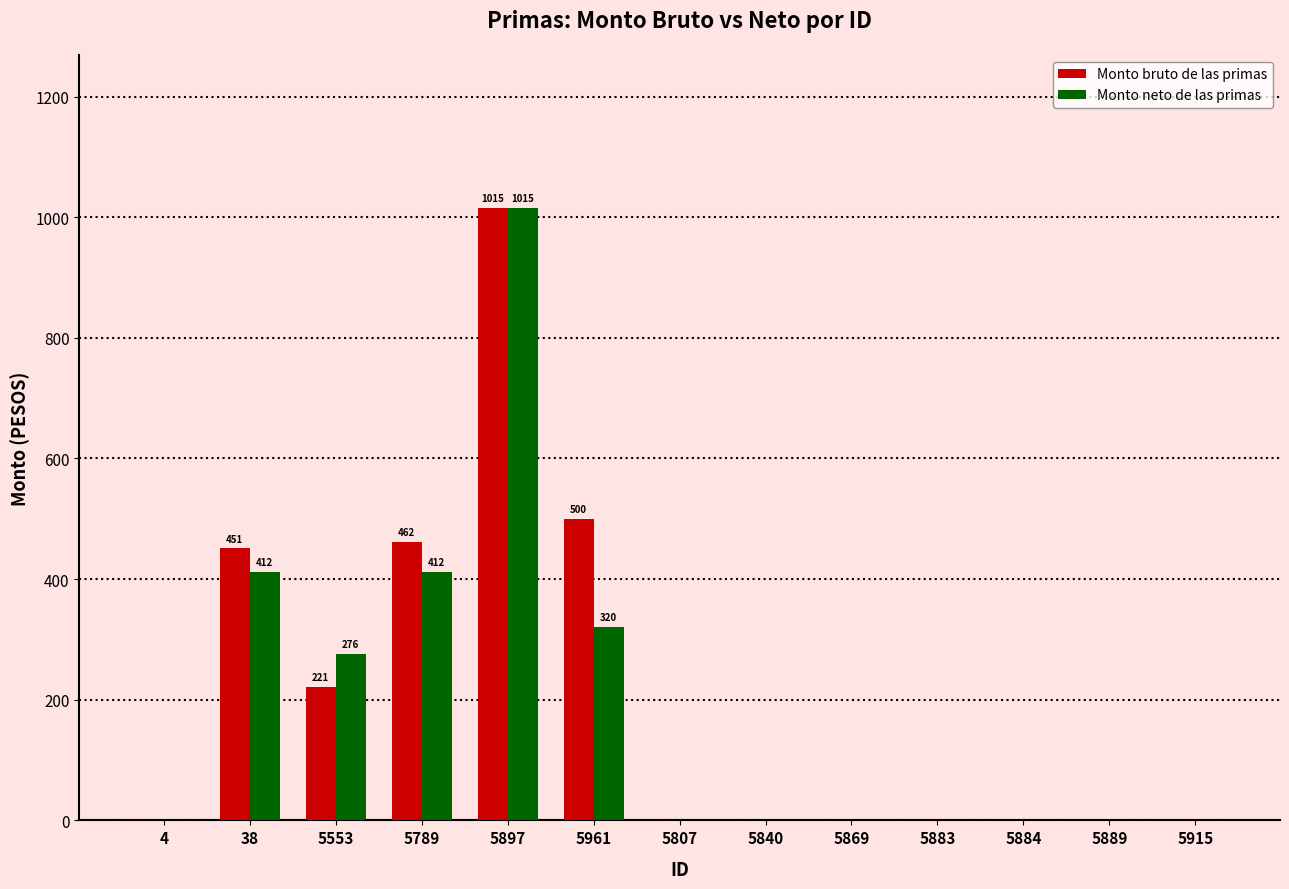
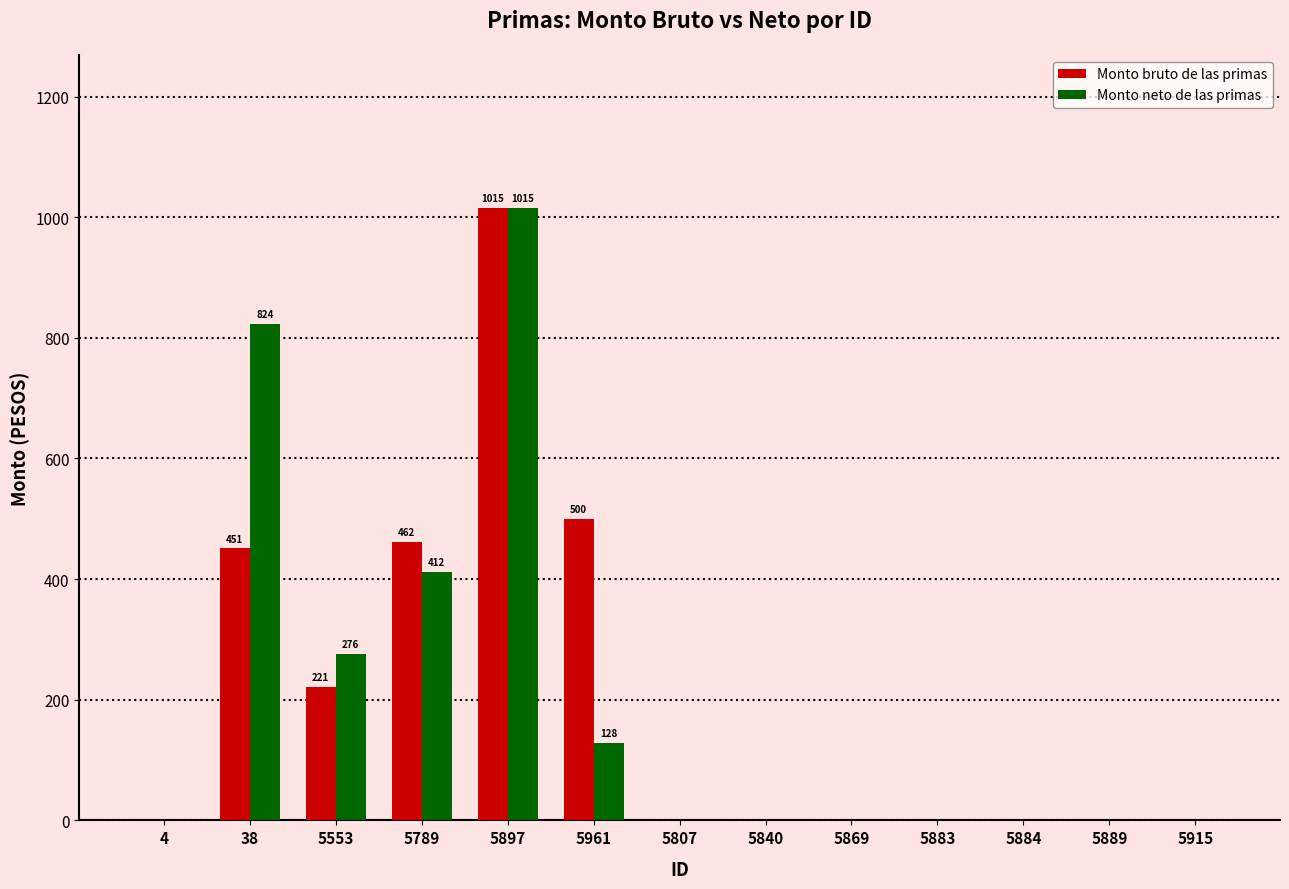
Monto neto de las primas, 38: 412 -> 824
Monto neto de las primas, 5961: 320 -> 128
